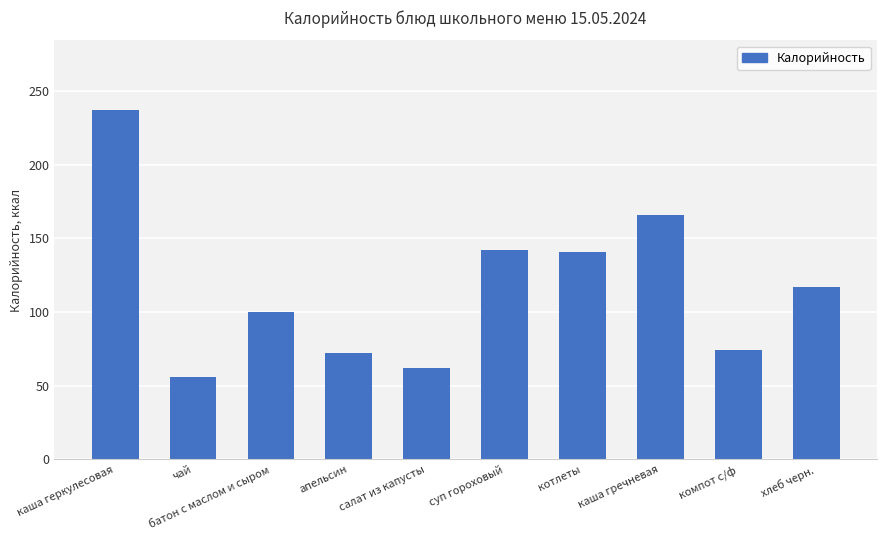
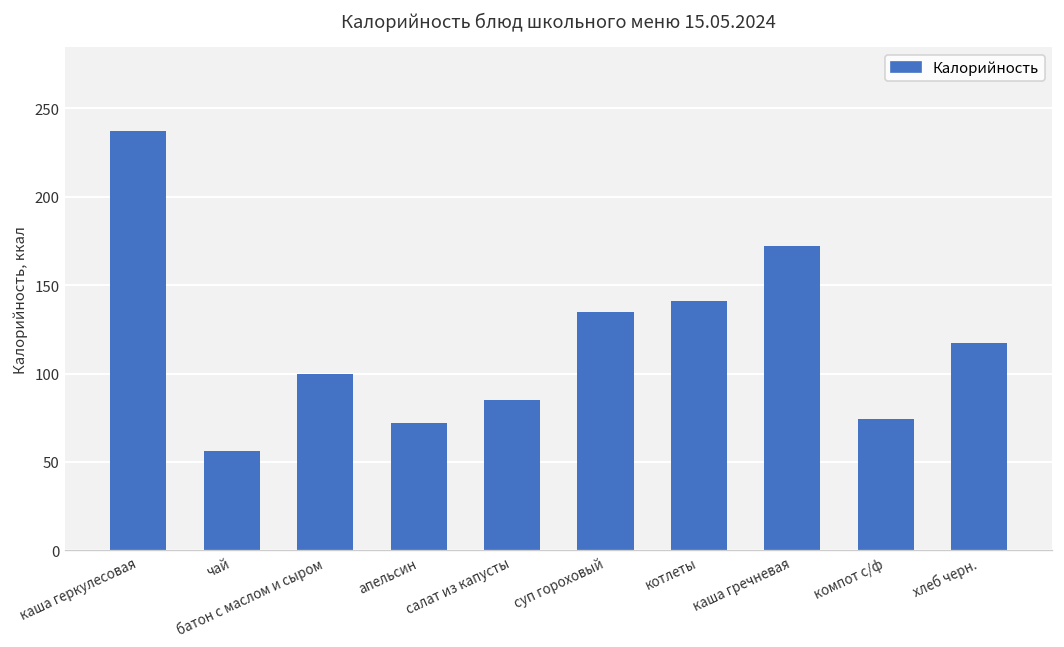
салат из капусты: 62 -> 85
суп гороховый: 142 -> 135
каша гречневая: 166 -> 172
